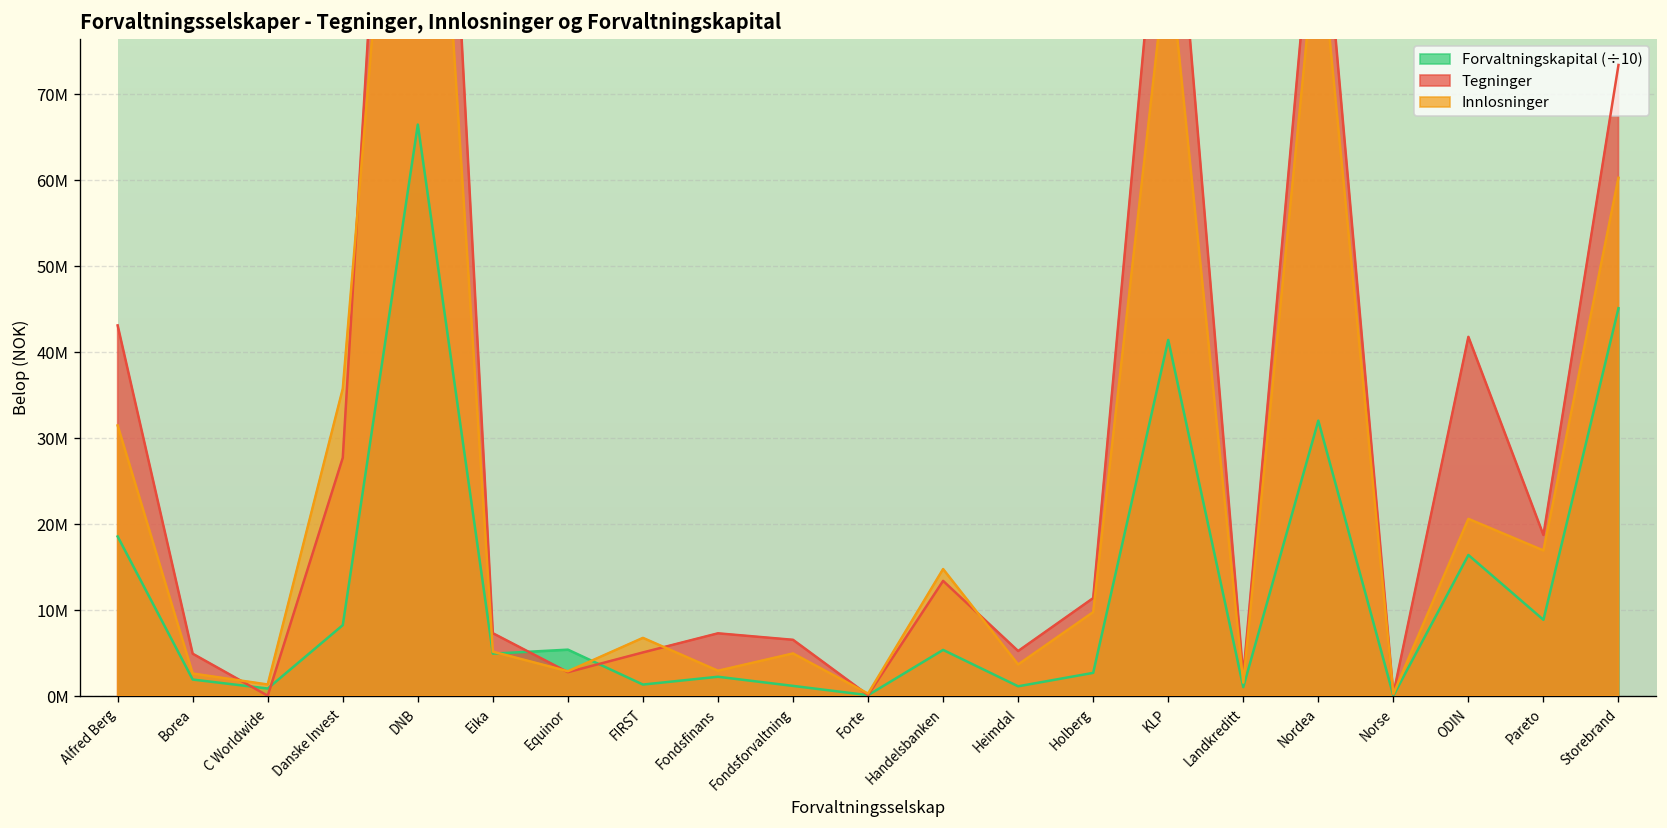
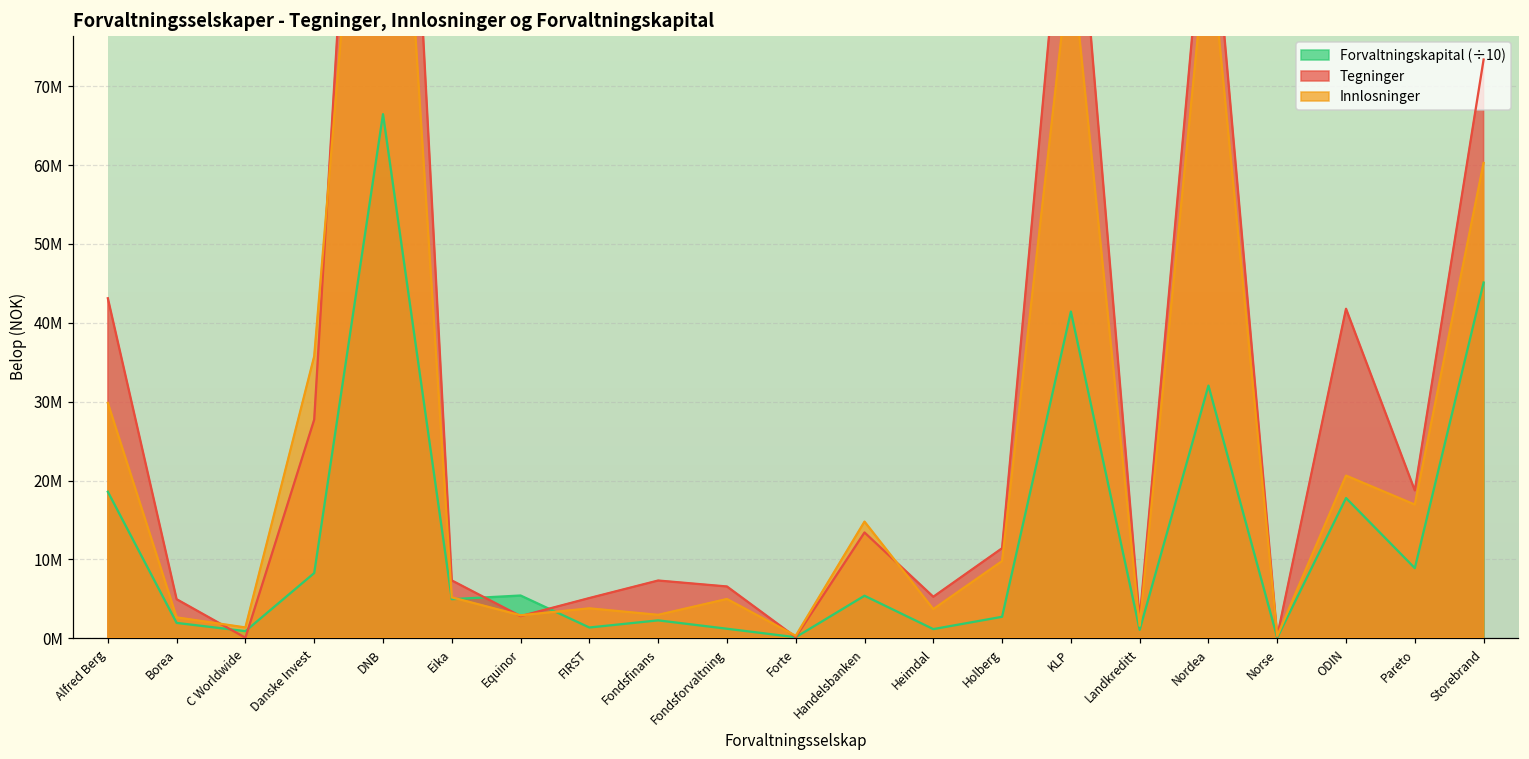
Innlosninger, Alfred Berg: 31000000 -> 30000000
Innlosninger, FIRST: 7000000 -> 4000000
Forvaltningskapital (÷10), ODIN: 16000000 -> 18000000
